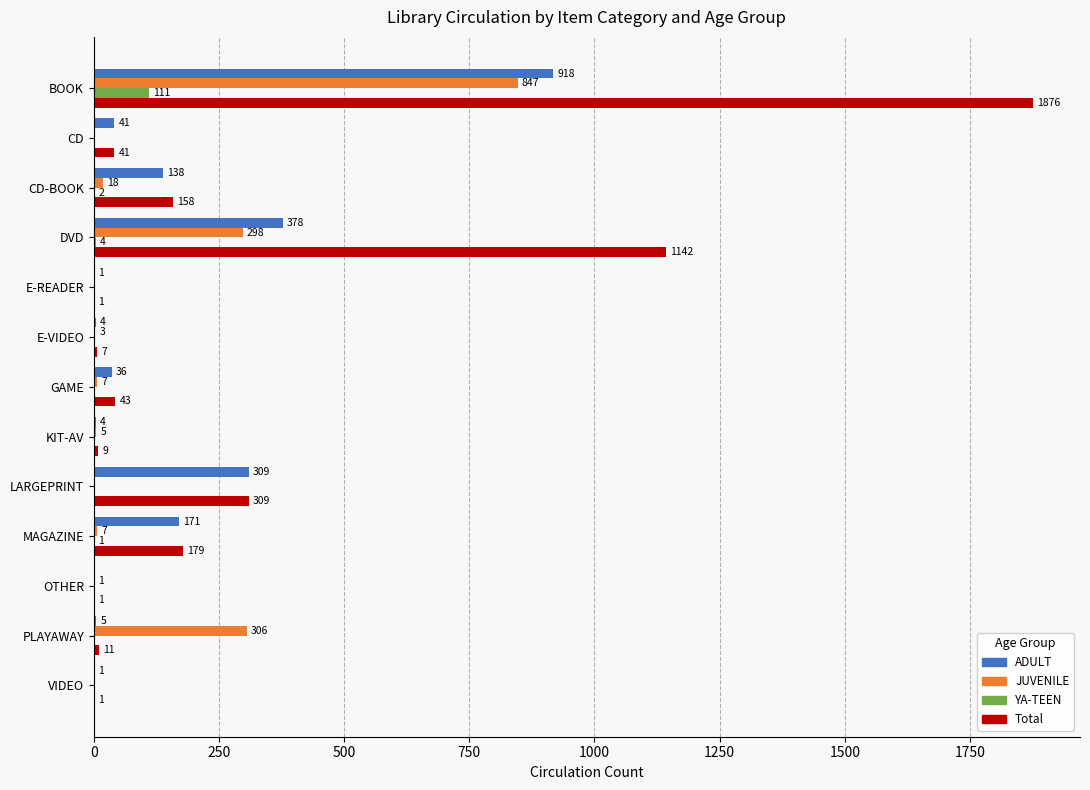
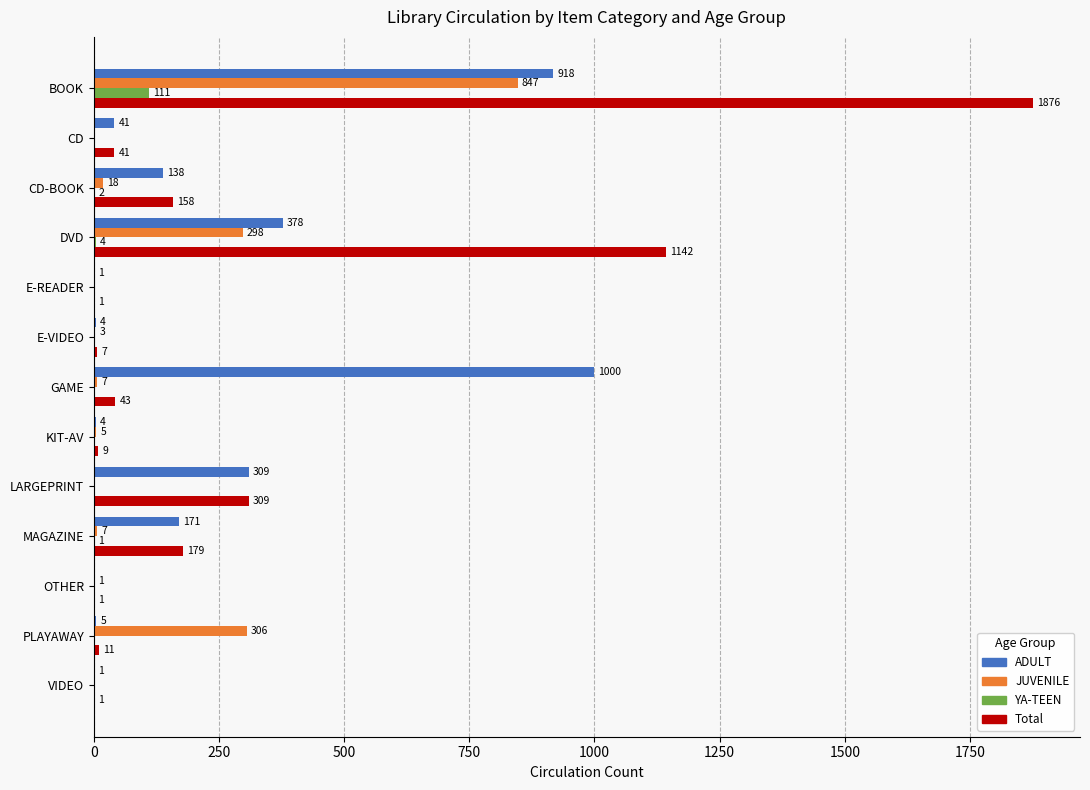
ADULT, GAME: 36 -> 1000
